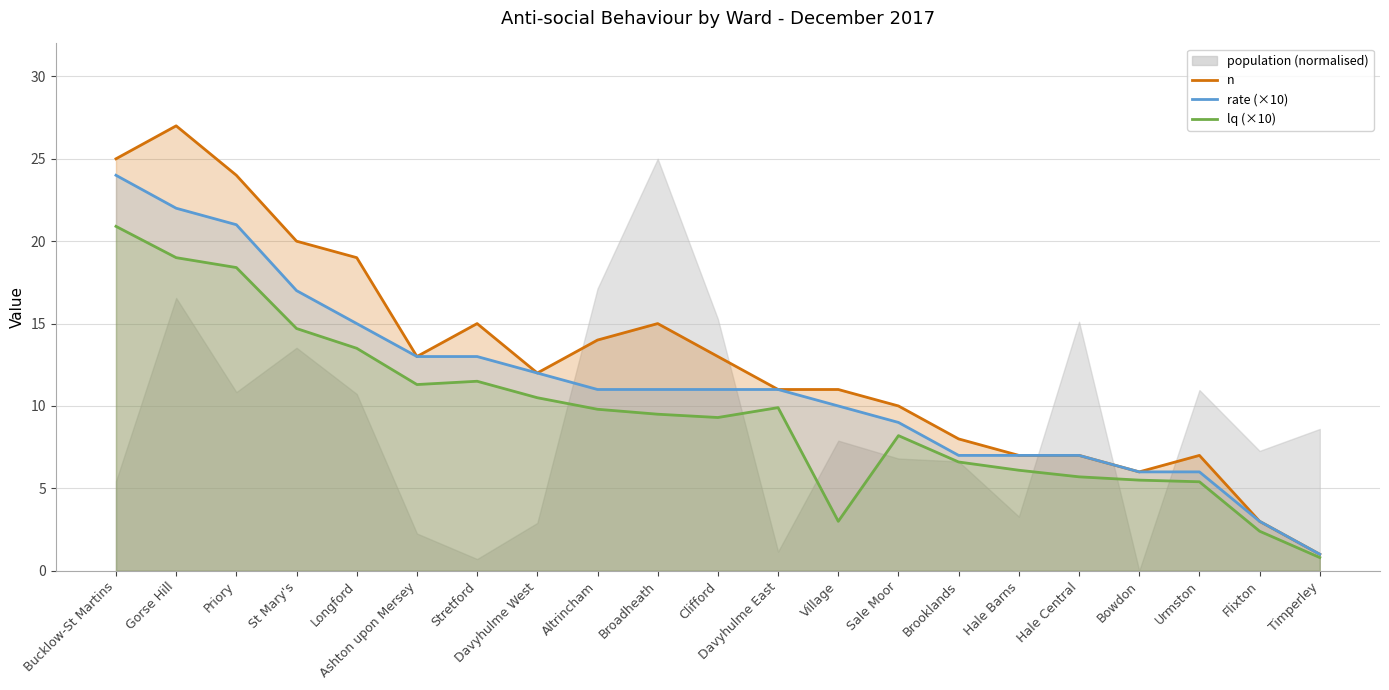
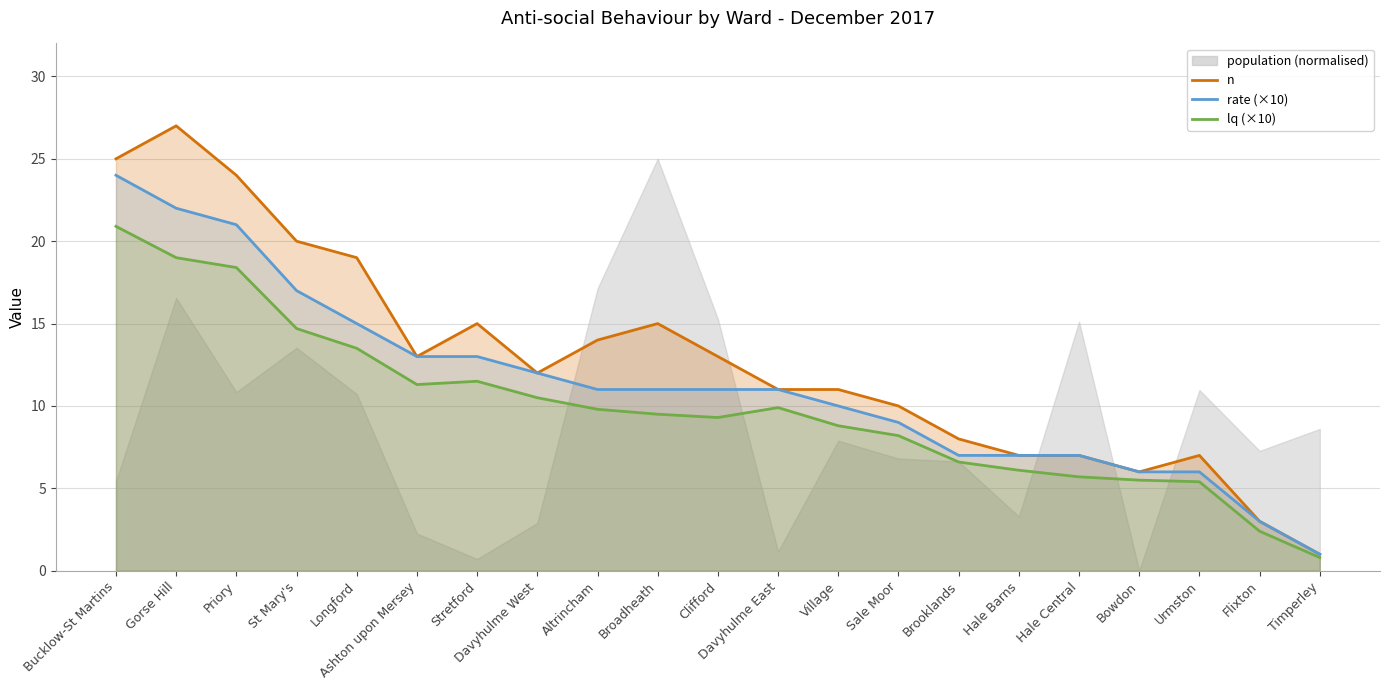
lq (×10), Village: 3.0 -> 8.8
